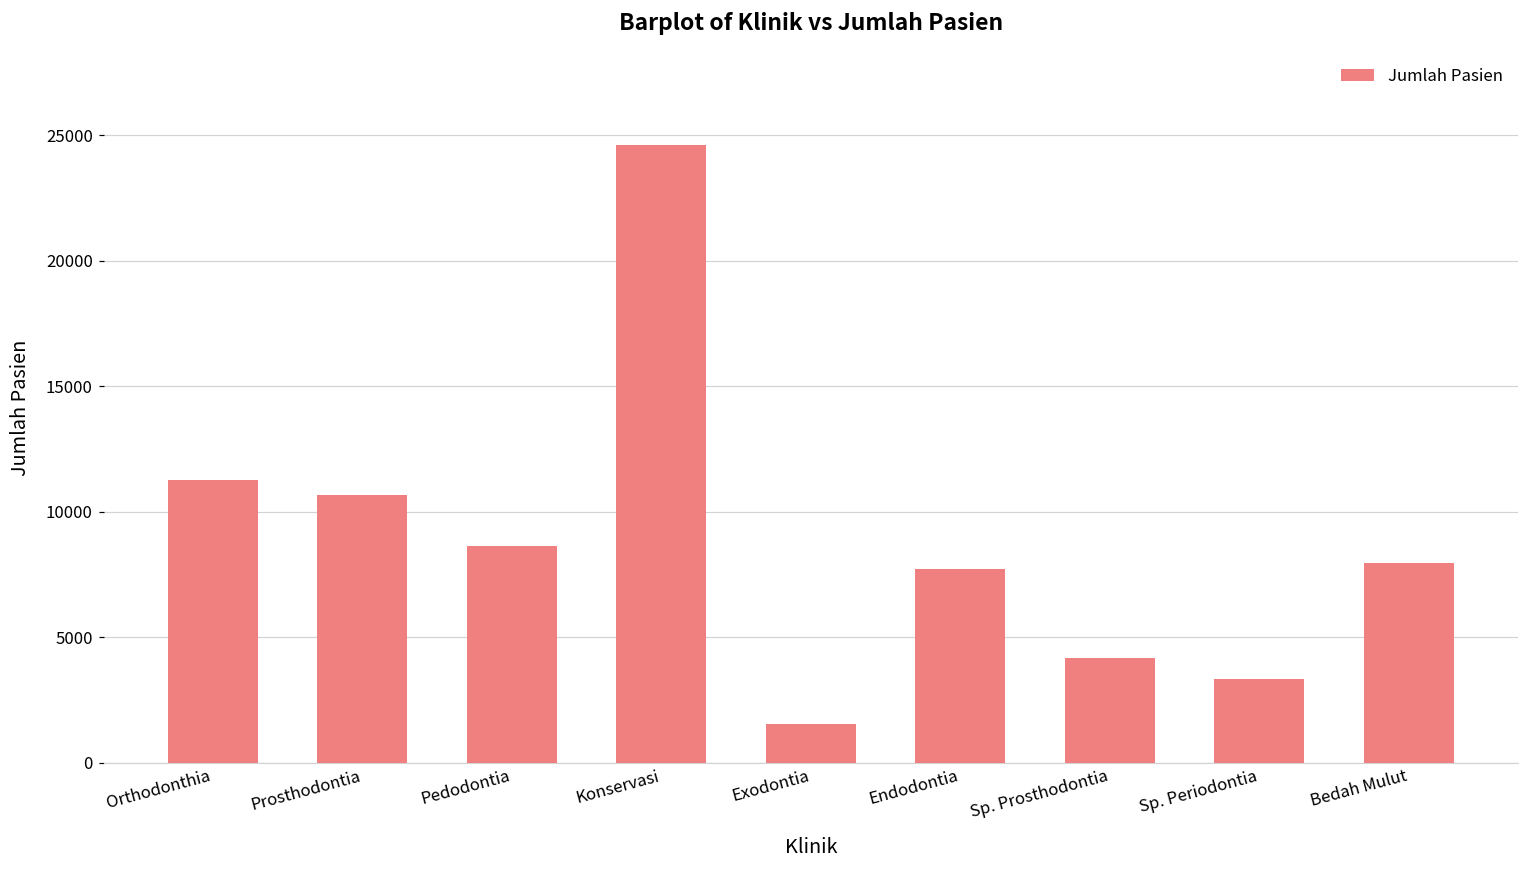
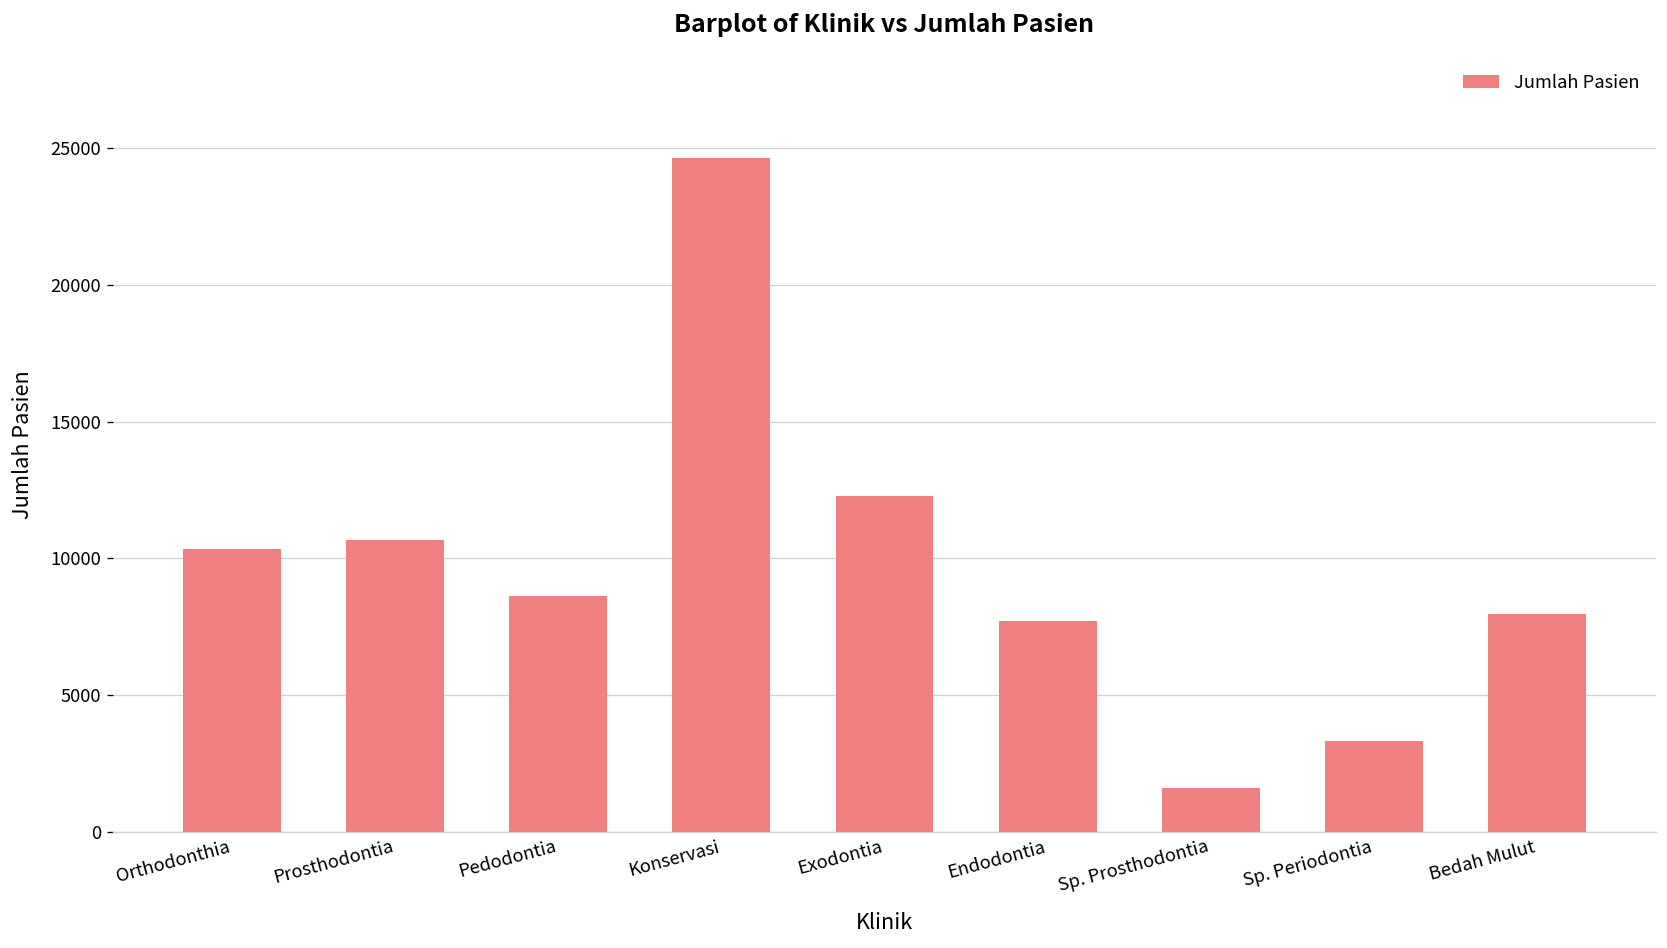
Orthodonthia: 11300 -> 10300
Exodontia: 1500 -> 12300
Sp. Prosthodontia: 4200 -> 1600
